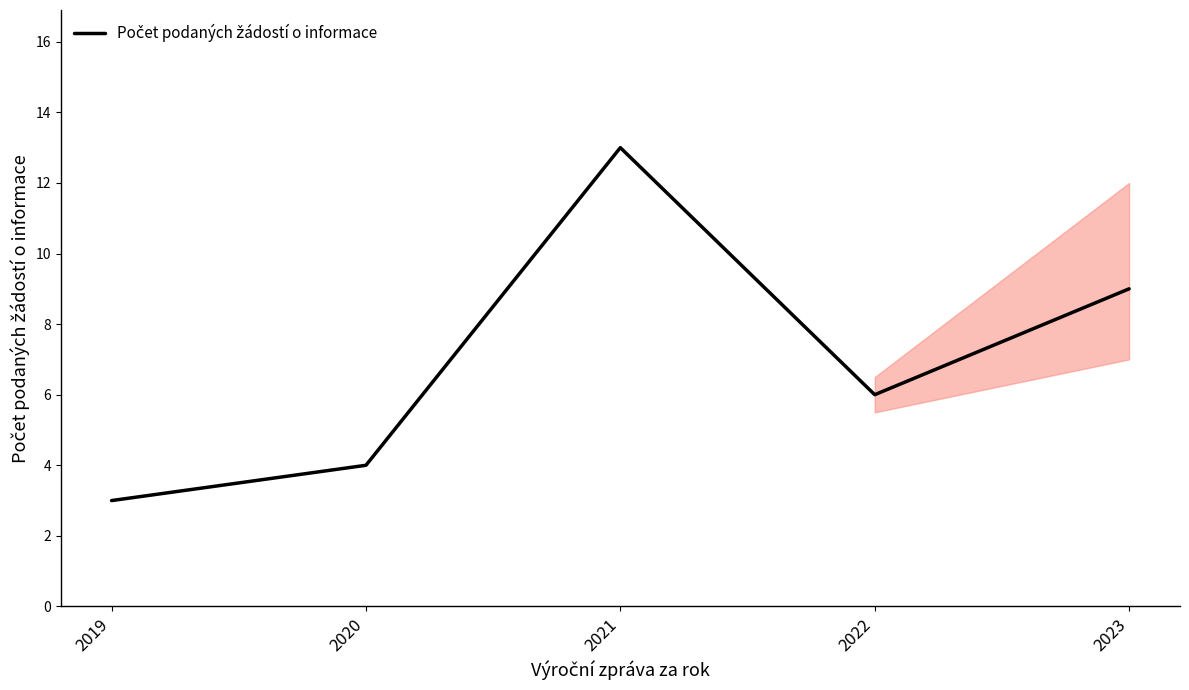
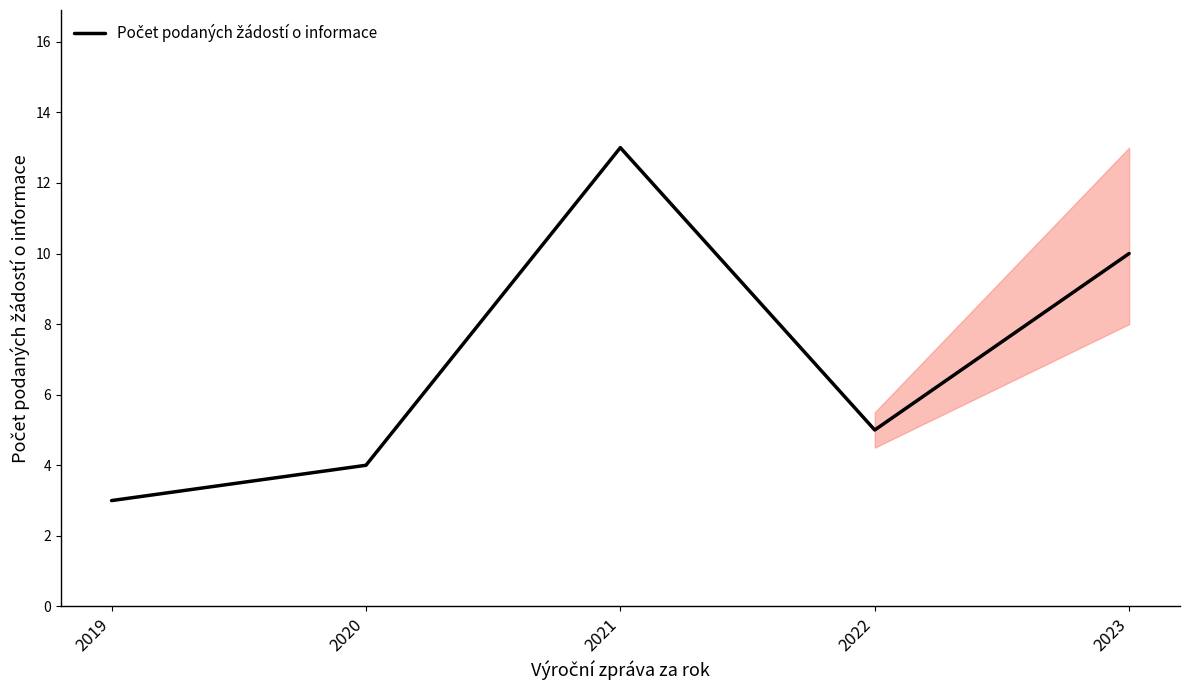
Počet podaných žádostí o informace, 2022: 6 -> 5
Počet podaných žádostí o informace, 2023: 9 -> 10
